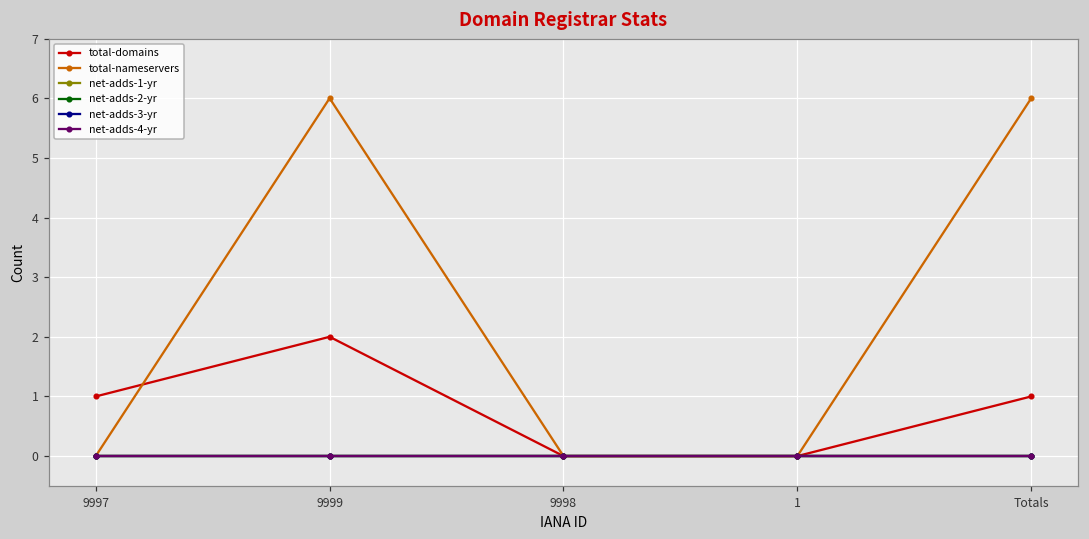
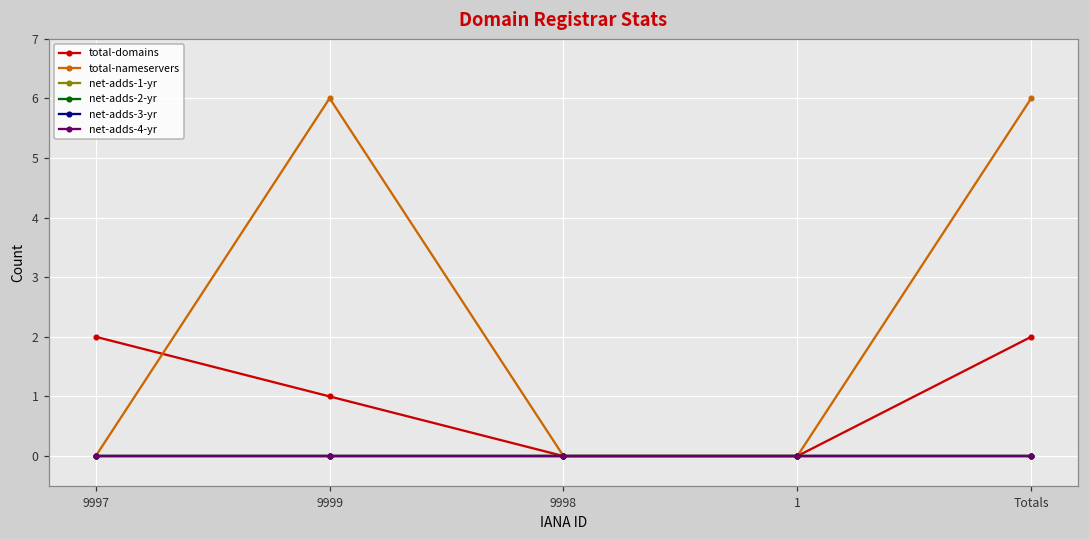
total-domains, 9997: 1 -> 2
total-domains, 9999: 2 -> 1
total-domains, Totals: 1 -> 2
